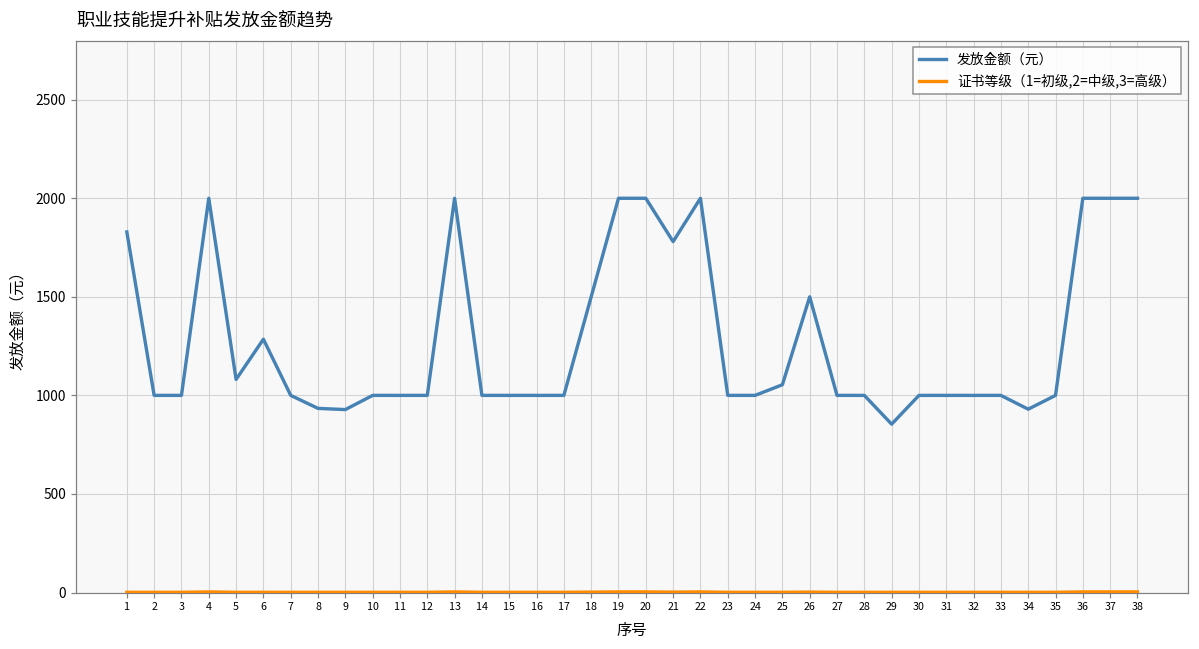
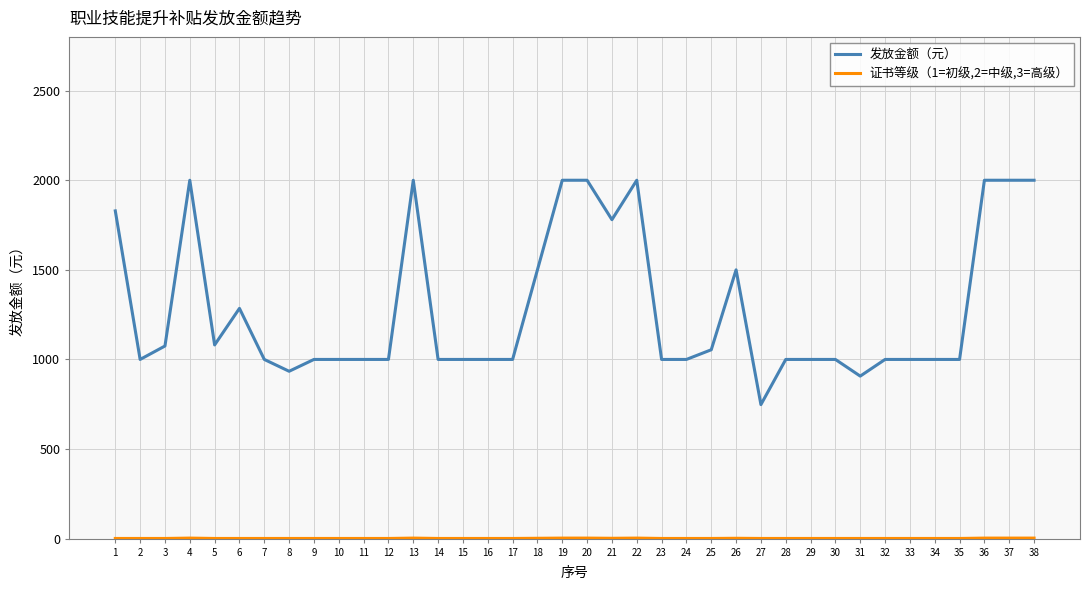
发放金额（元）, 3: 1000 -> 1080
发放金额（元）, 9: 930 -> 1000
发放金额（元）, 27: 1000 -> 750
发放金额（元）, 29: 850 -> 1000
发放金额（元）, 31: 1000 -> 910
发放金额（元）, 34: 930 -> 1000
